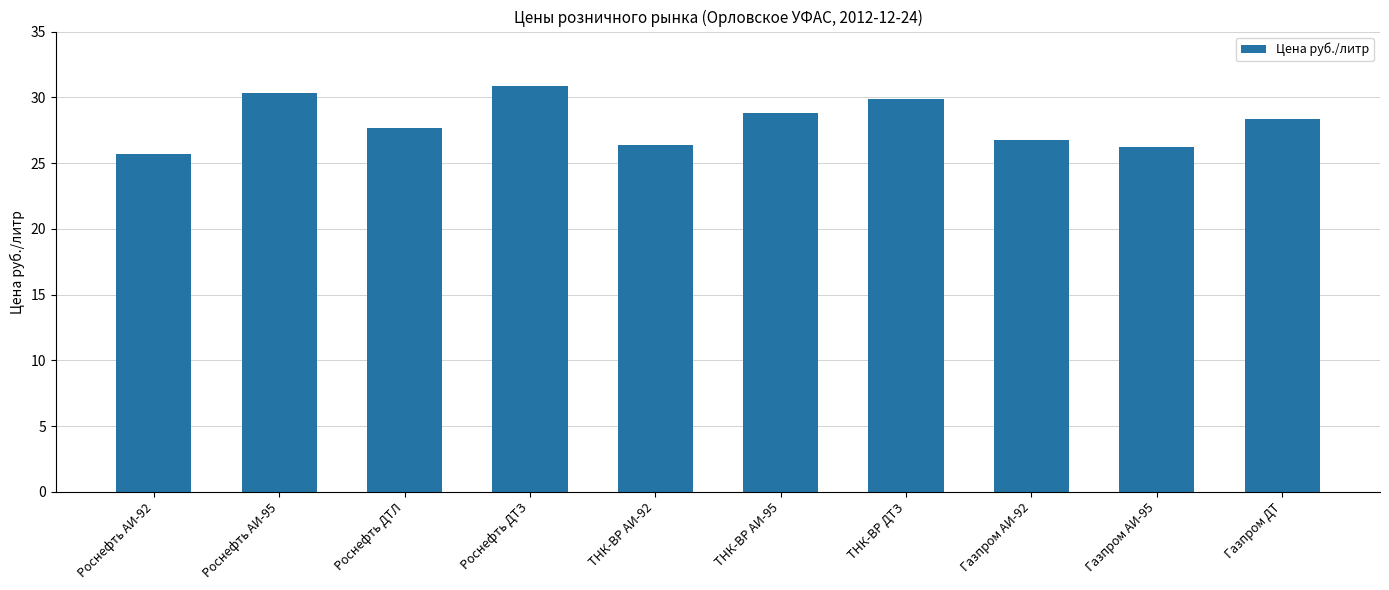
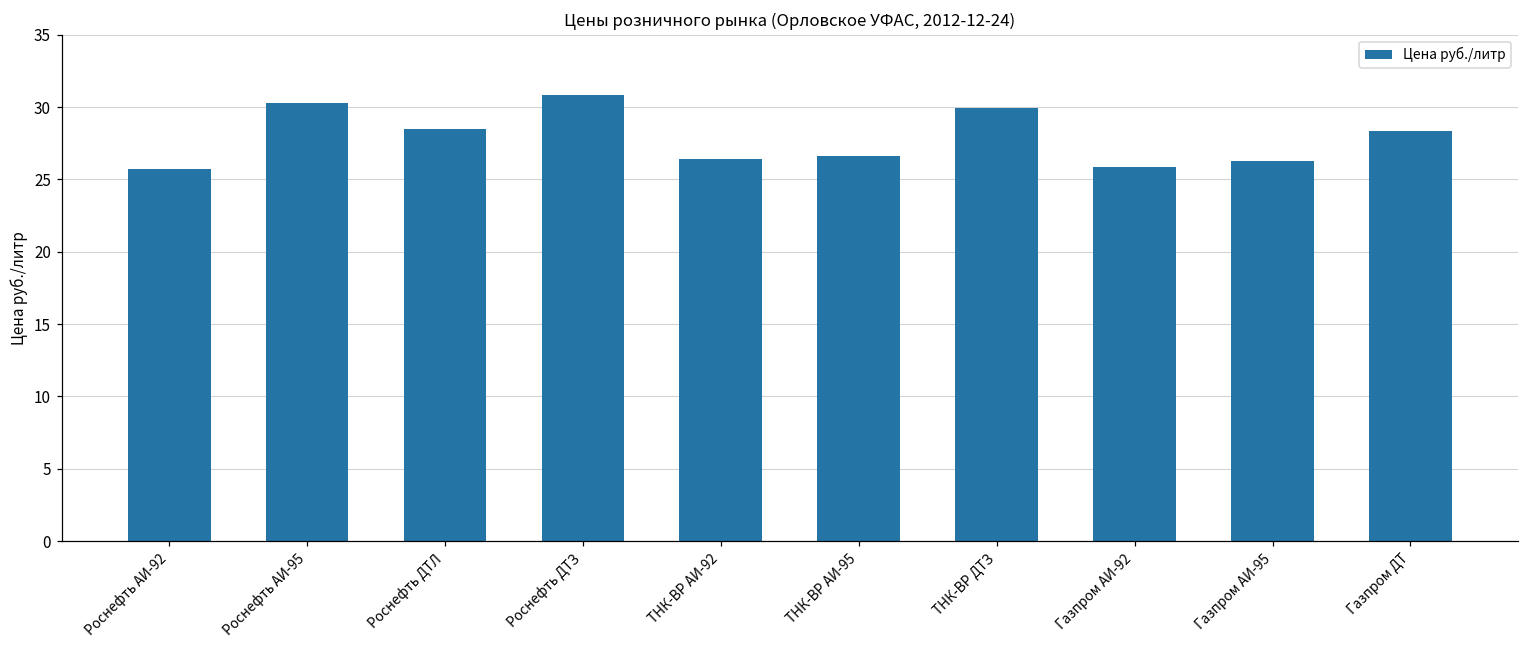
Роснефть ДТЛ: 27.7 -> 28.5
ТНК-ВР АИ-95: 28.8 -> 26.6
Газпром АИ-92: 26.8 -> 25.9
